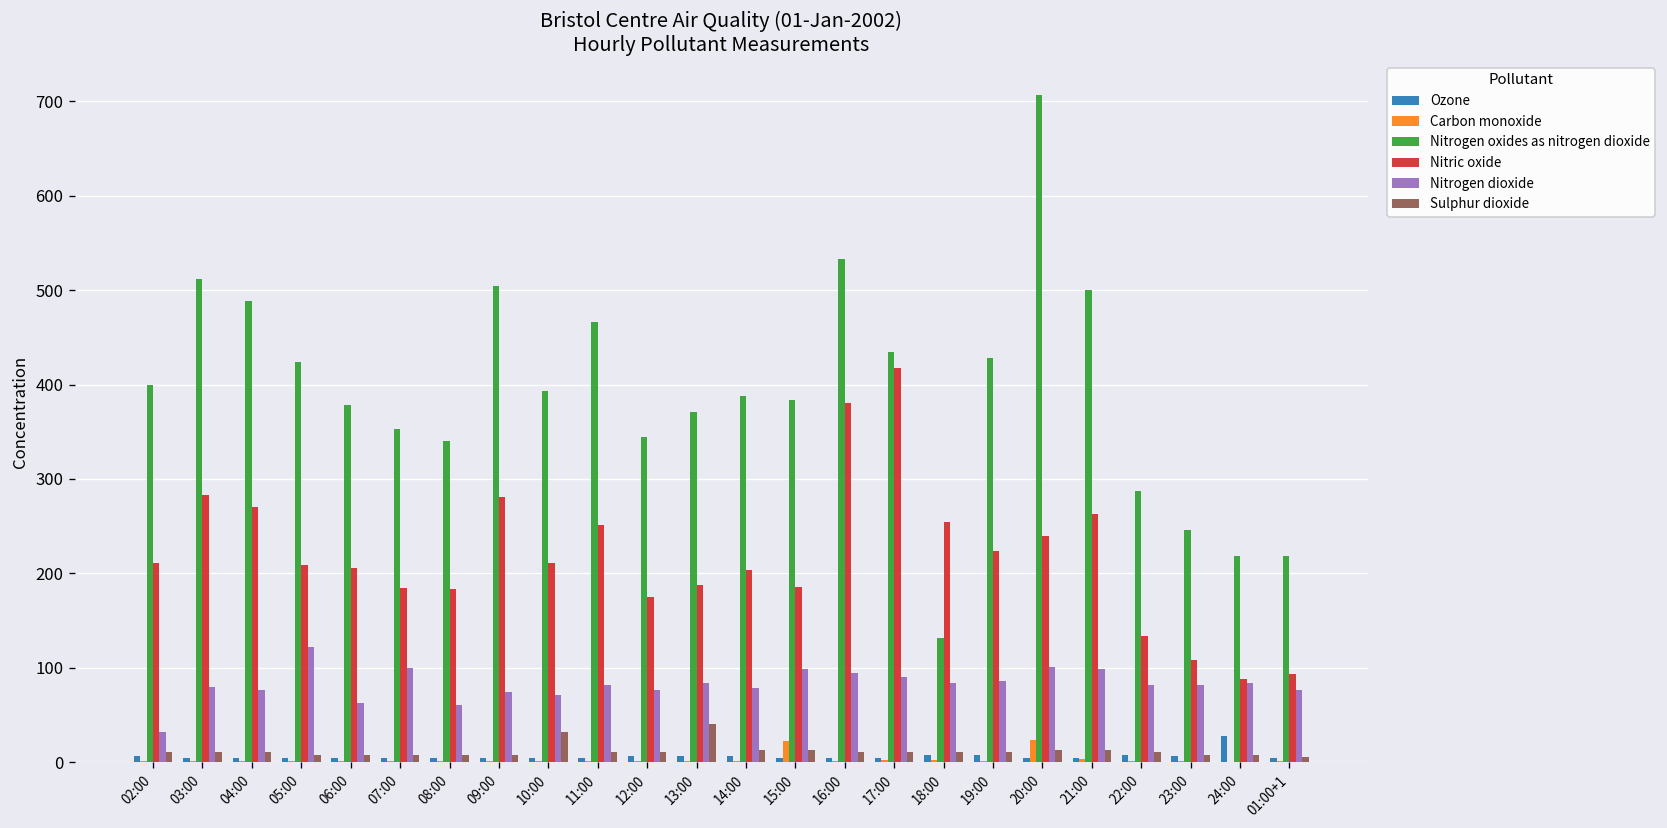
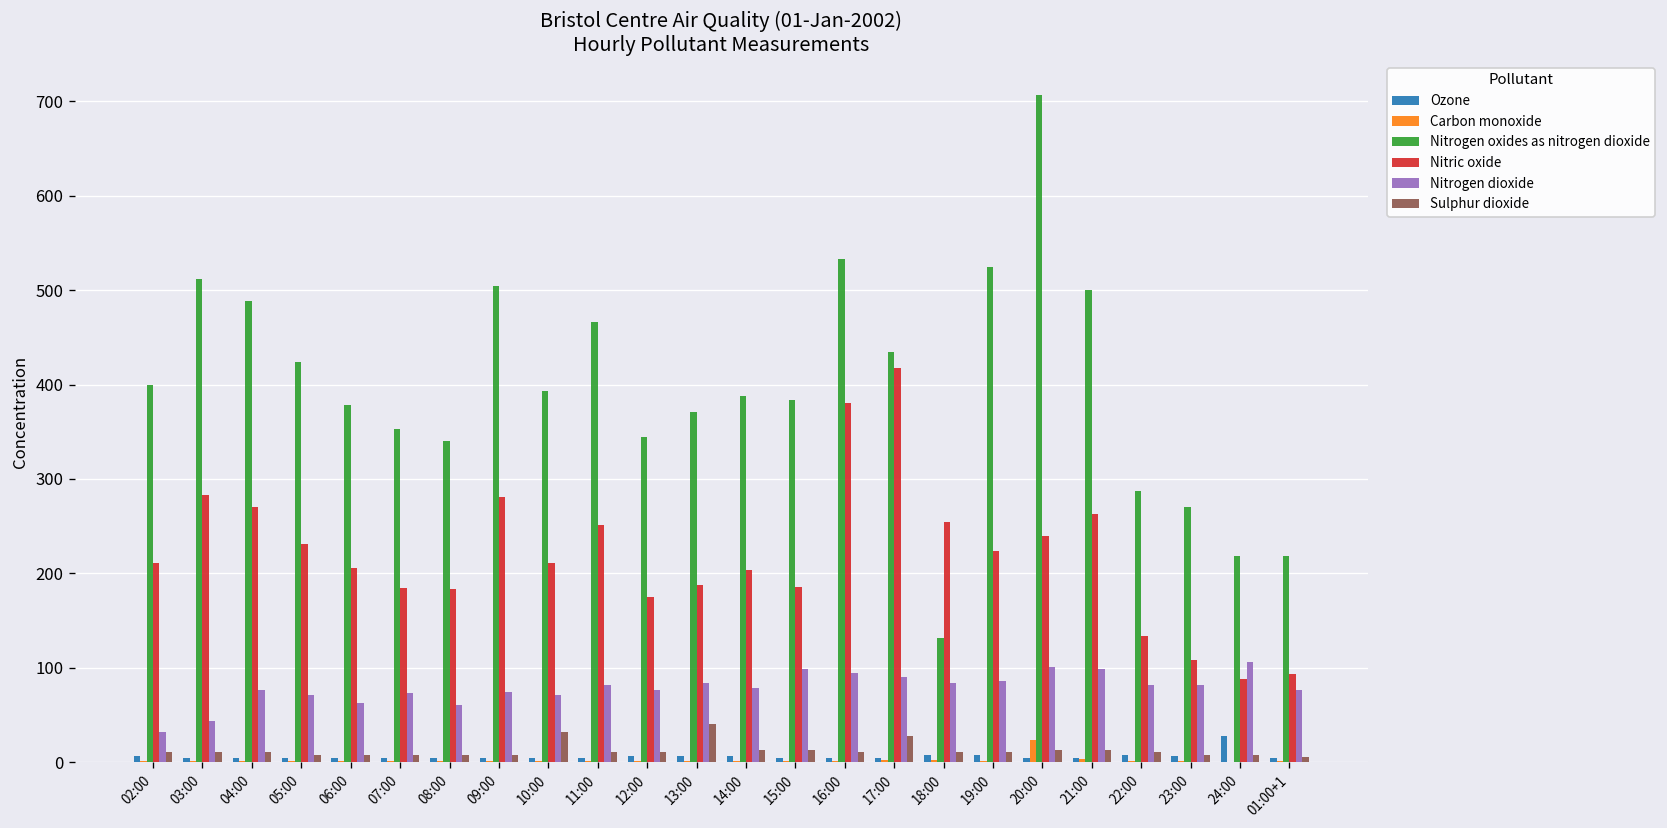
Nitrogen dioxide, 03:00: 80 -> 40
Nitric oxide, 05:00: 210 -> 230
Nitrogen dioxide, 05:00: 120 -> 70
Nitrogen dioxide, 07:00: 100 -> 70
Carbon monoxide, 15:00: 20 -> 0
Sulphur dioxide, 17:00: 10 -> 30
Nitrogen oxides as nitrogen dioxide, 19:00: 430 -> 520
Nitrogen oxides as nitrogen dioxide, 23:00: 250 -> 270
Nitrogen dioxide, 24:00: 80 -> 110
